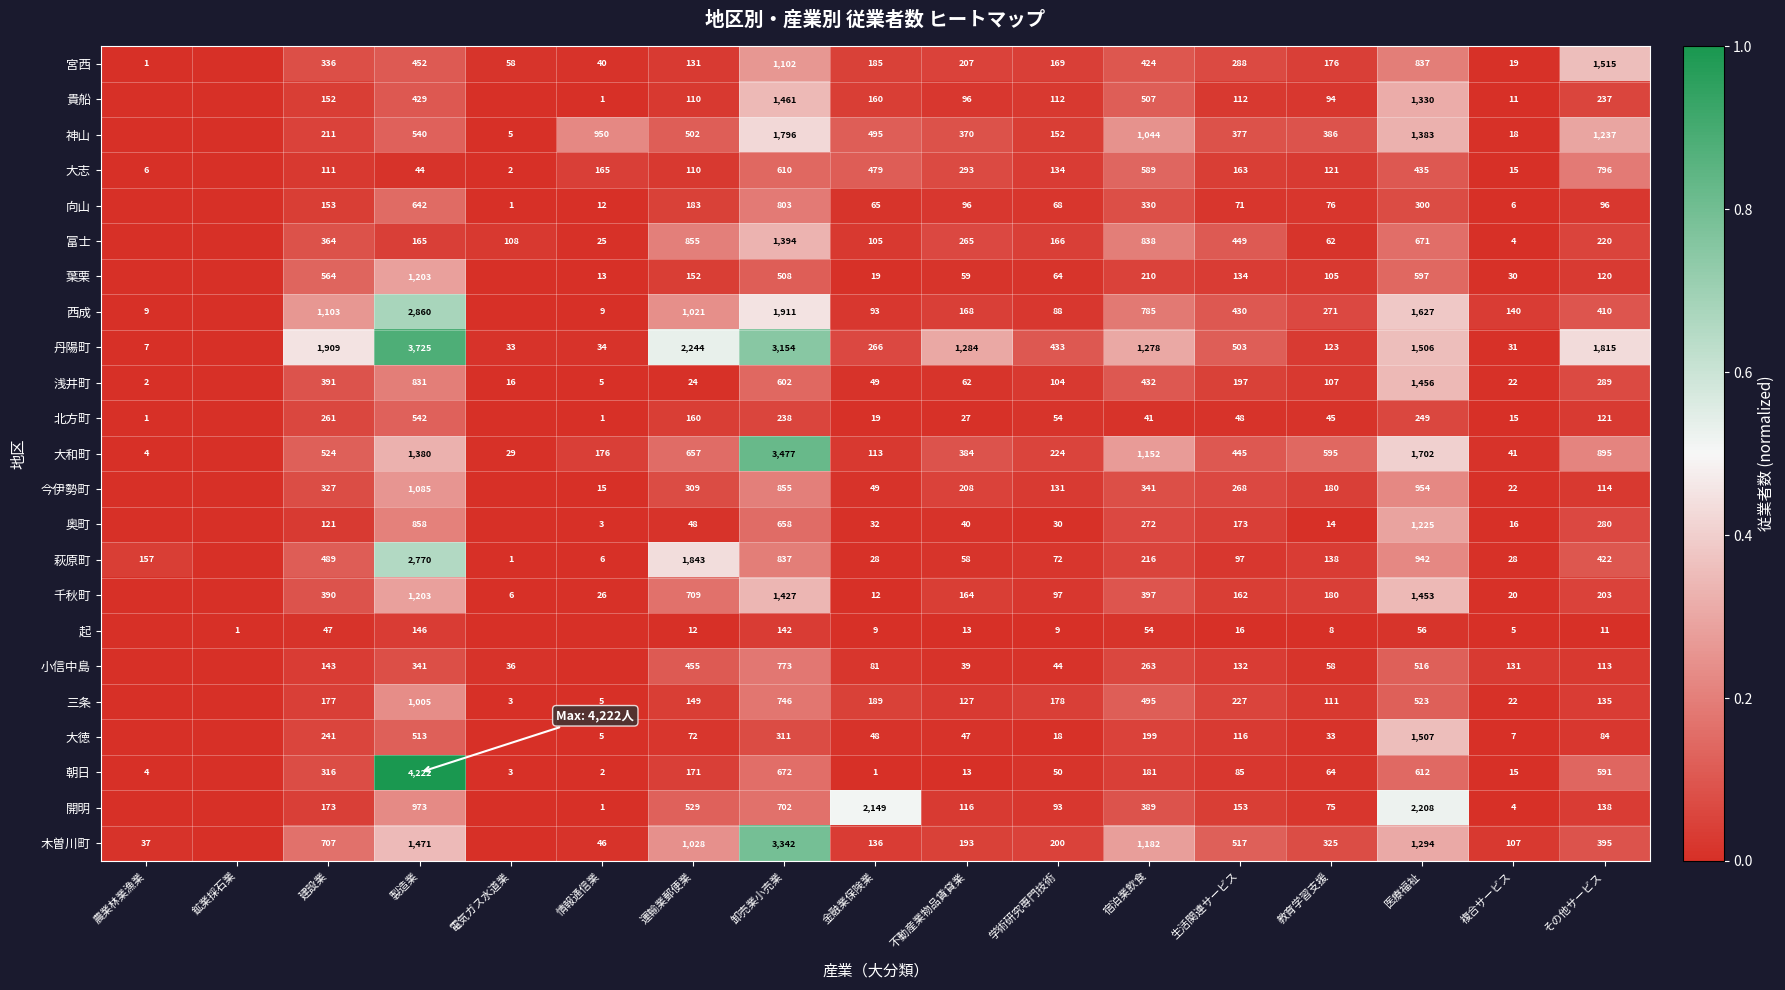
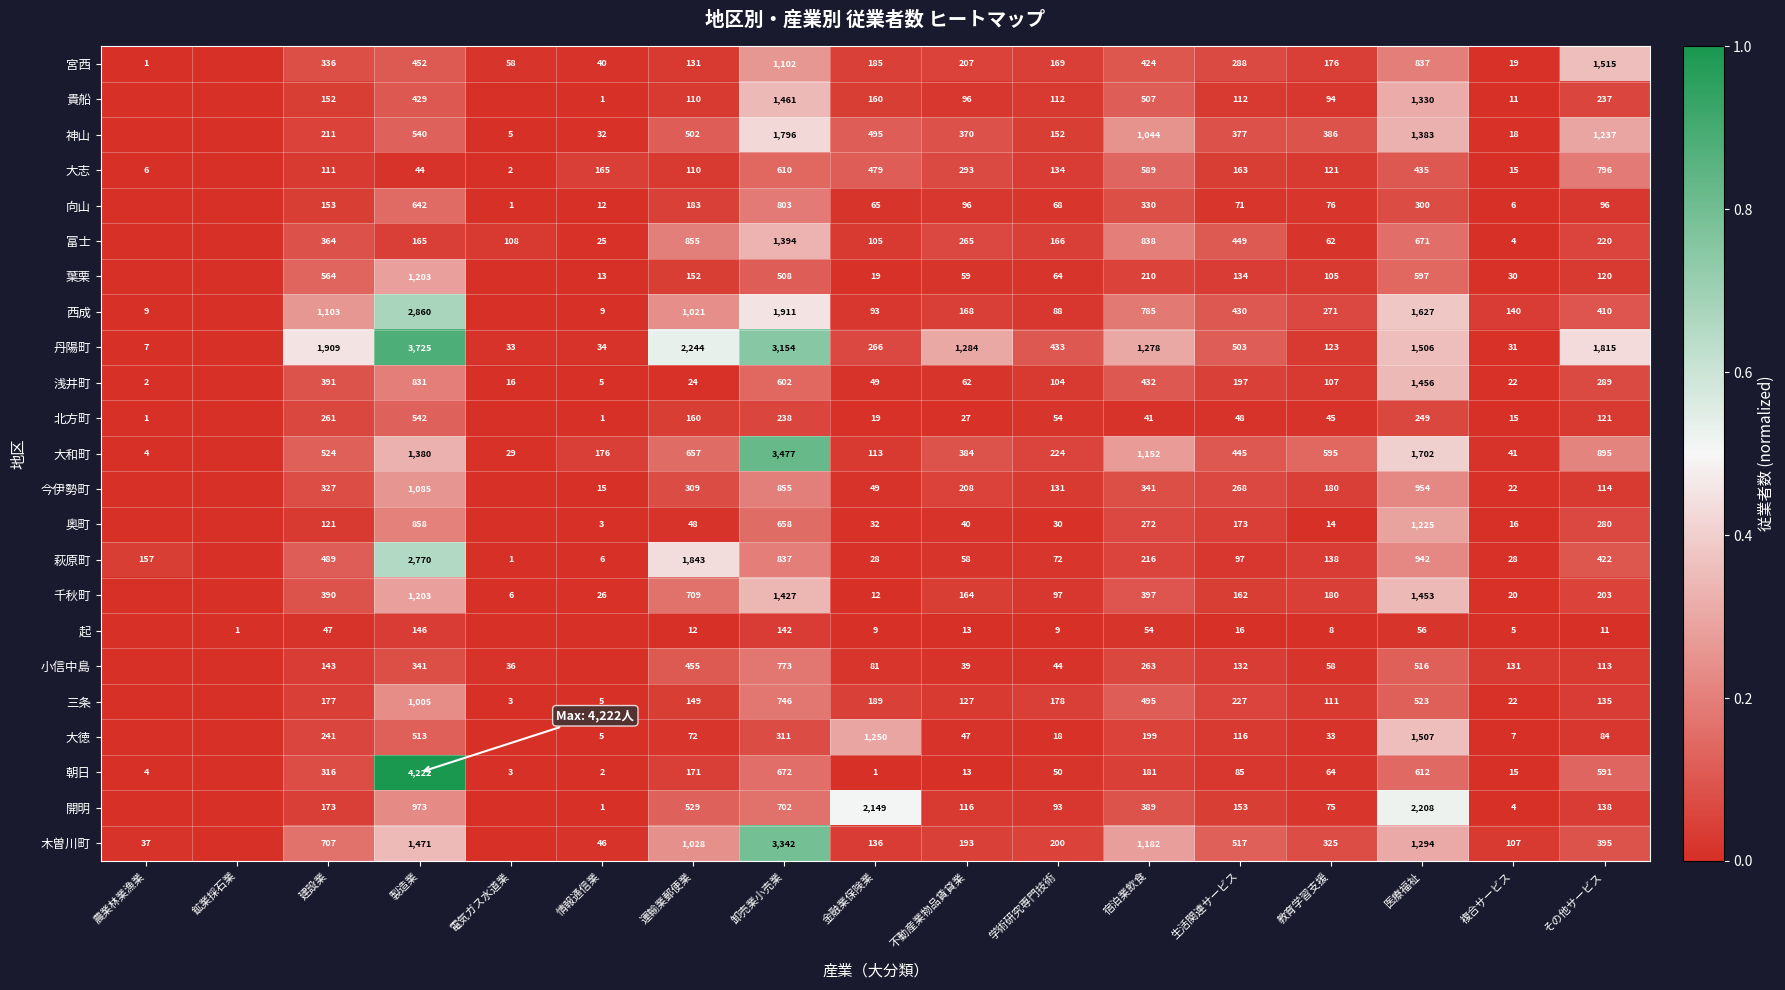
神山, 情報通信業: 950 -> 32
大徳, 金融業保険業: 48 -> 1,250
